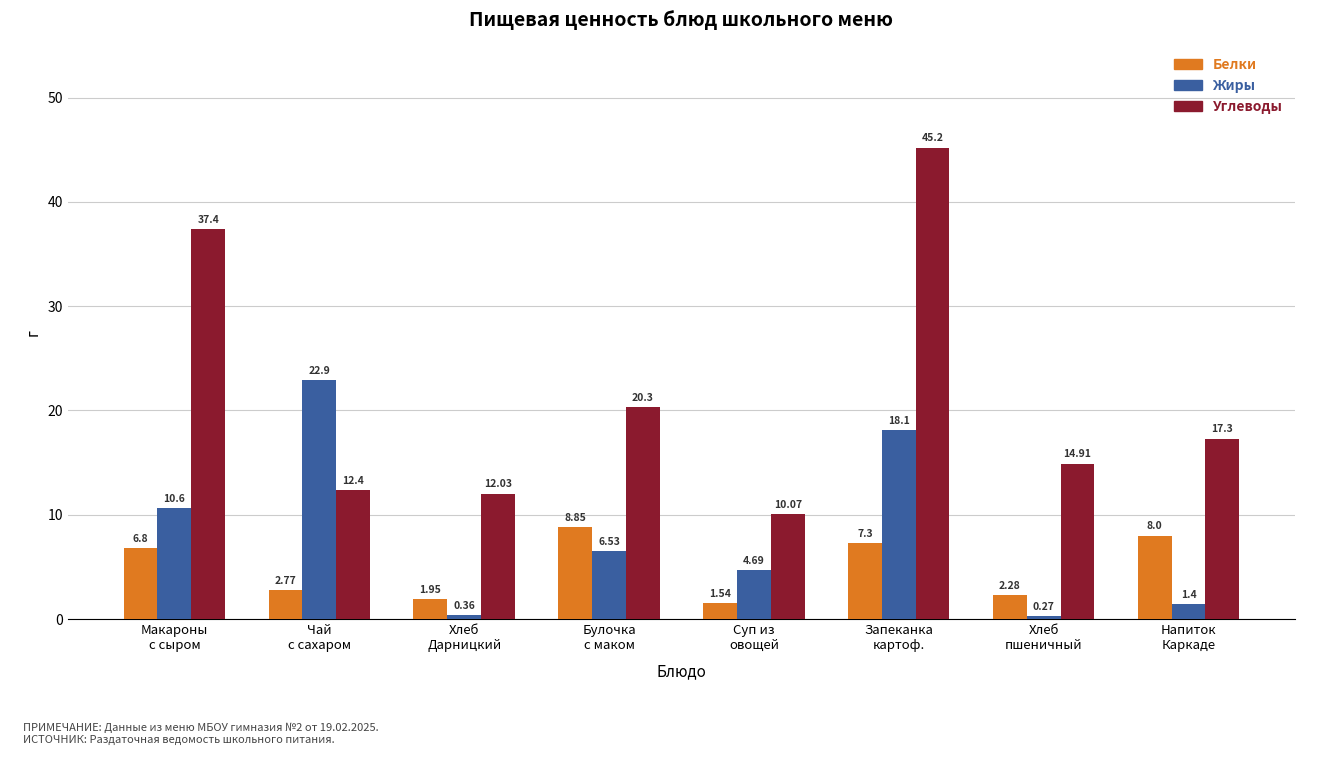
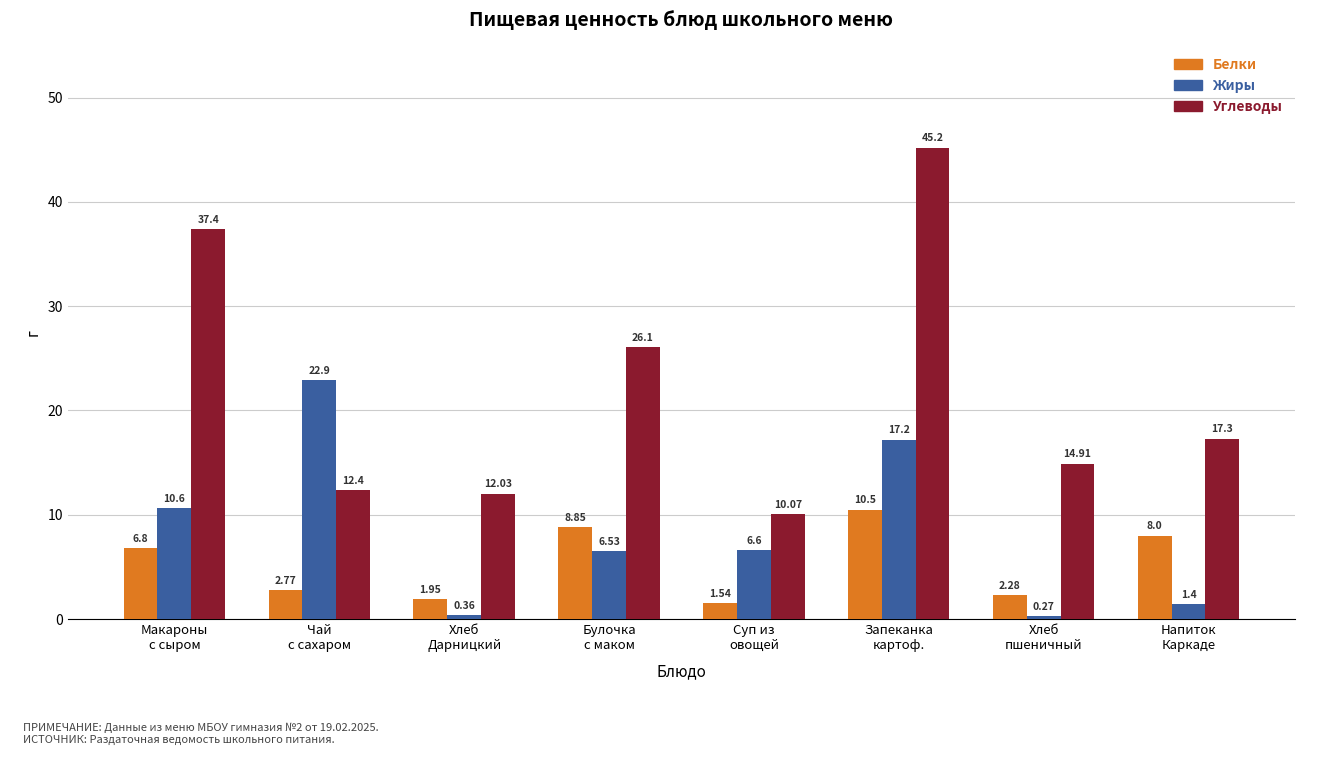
Углеводы, Булочка с маком: 20.3 -> 26.1
Жиры, Суп из овощей: 4.69 -> 6.6
Белки, Запеканка картоф.: 7.3 -> 10.5
Жиры, Запеканка картоф.: 18.1 -> 17.2
